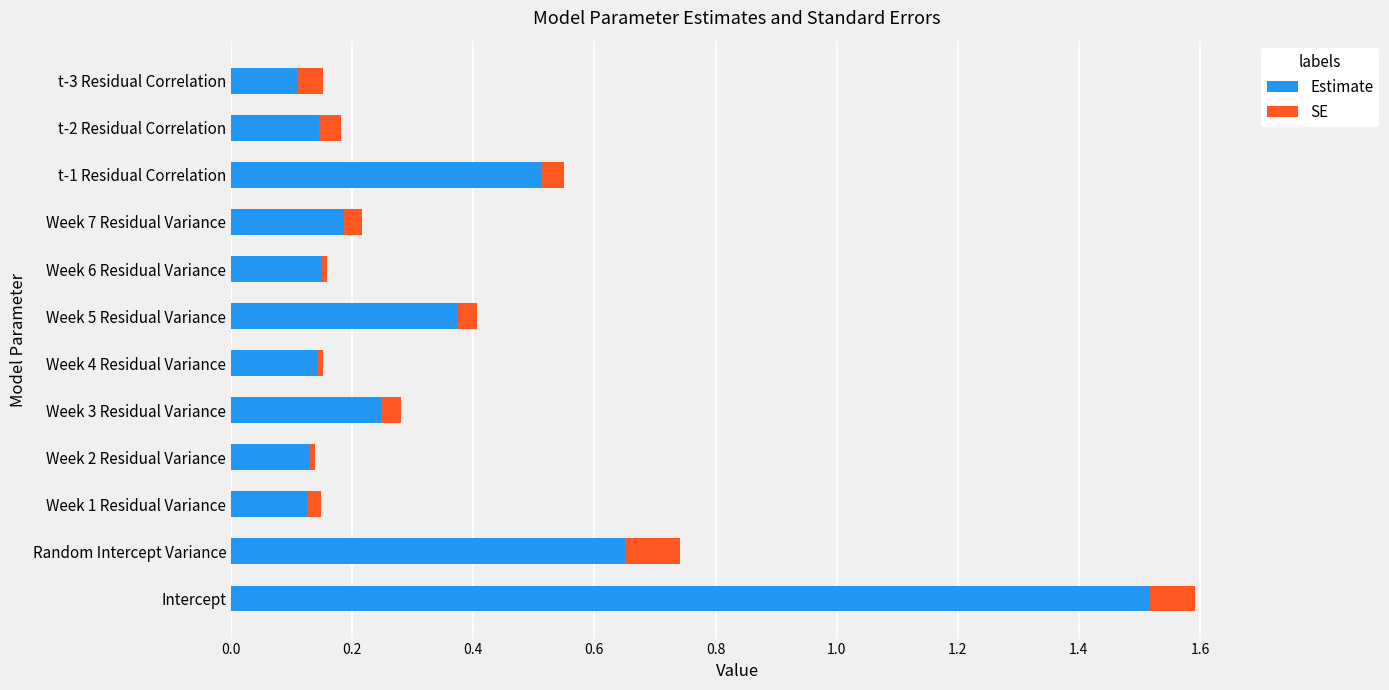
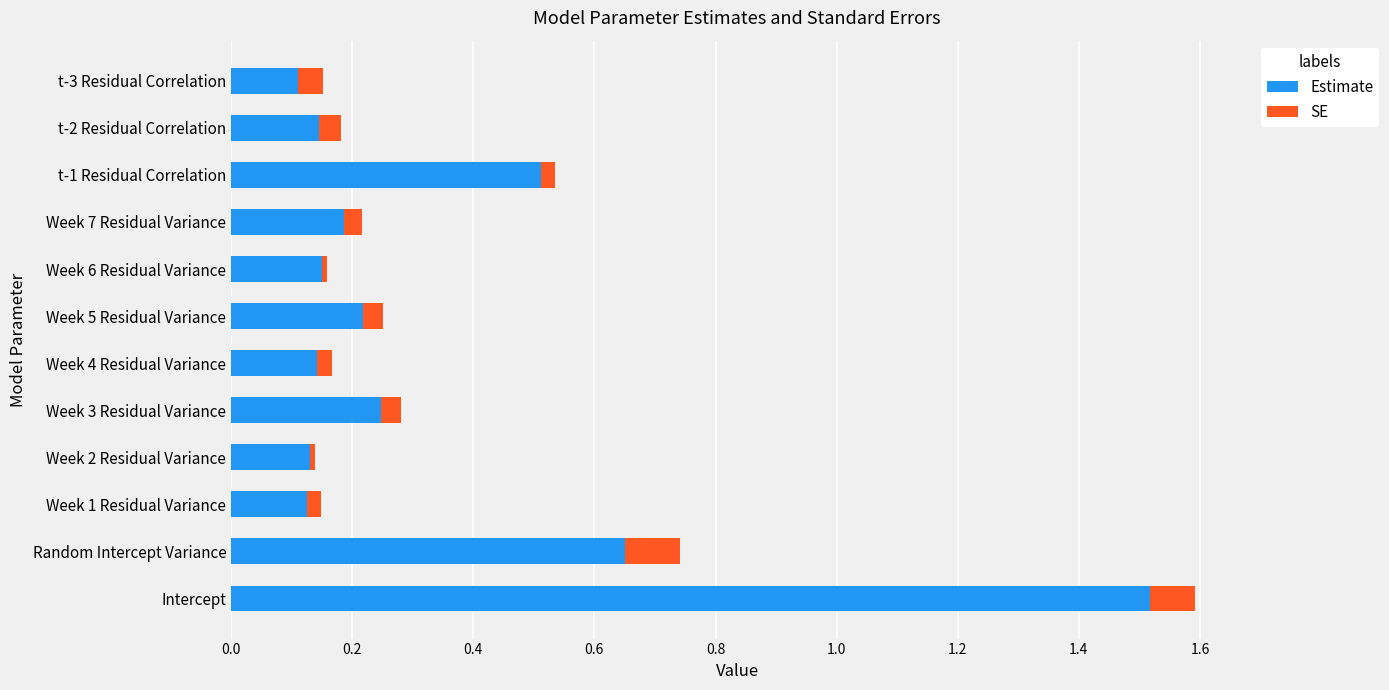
SE, t-1 Residual Correlation: 0.04 -> 0.02
Estimate, Week 5 Residual Variance: 0.37 -> 0.22
SE, Week 4 Residual Variance: 0.01 -> 0.02
